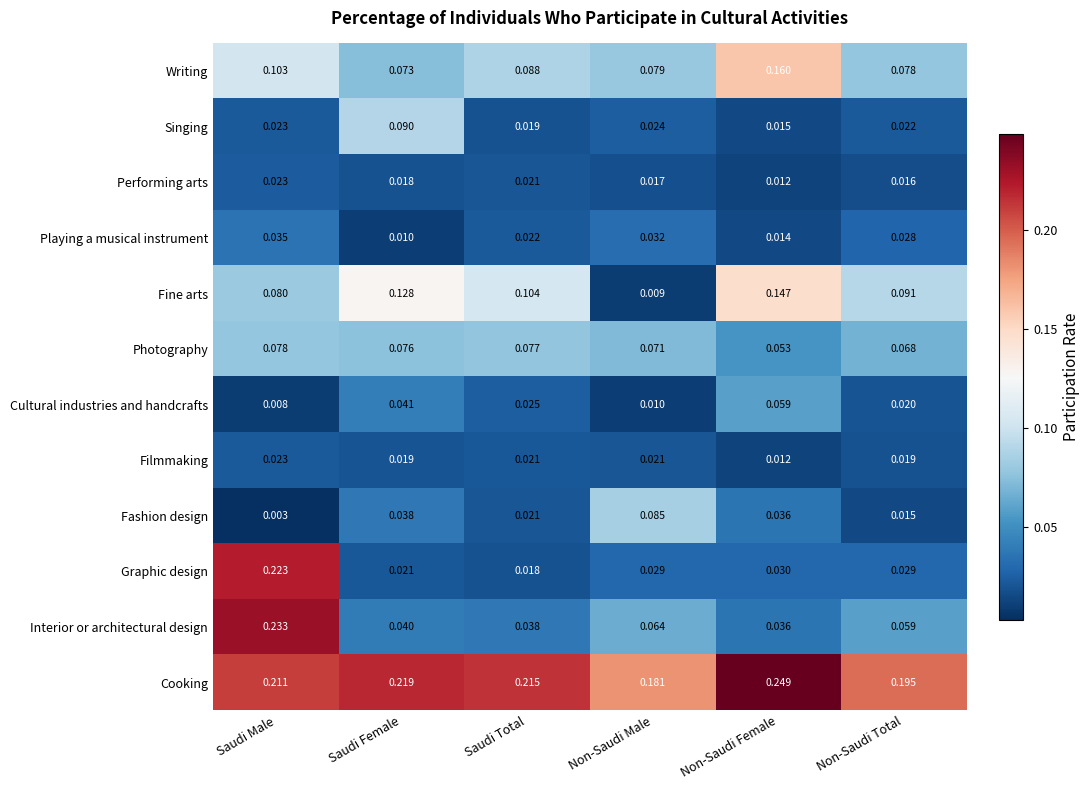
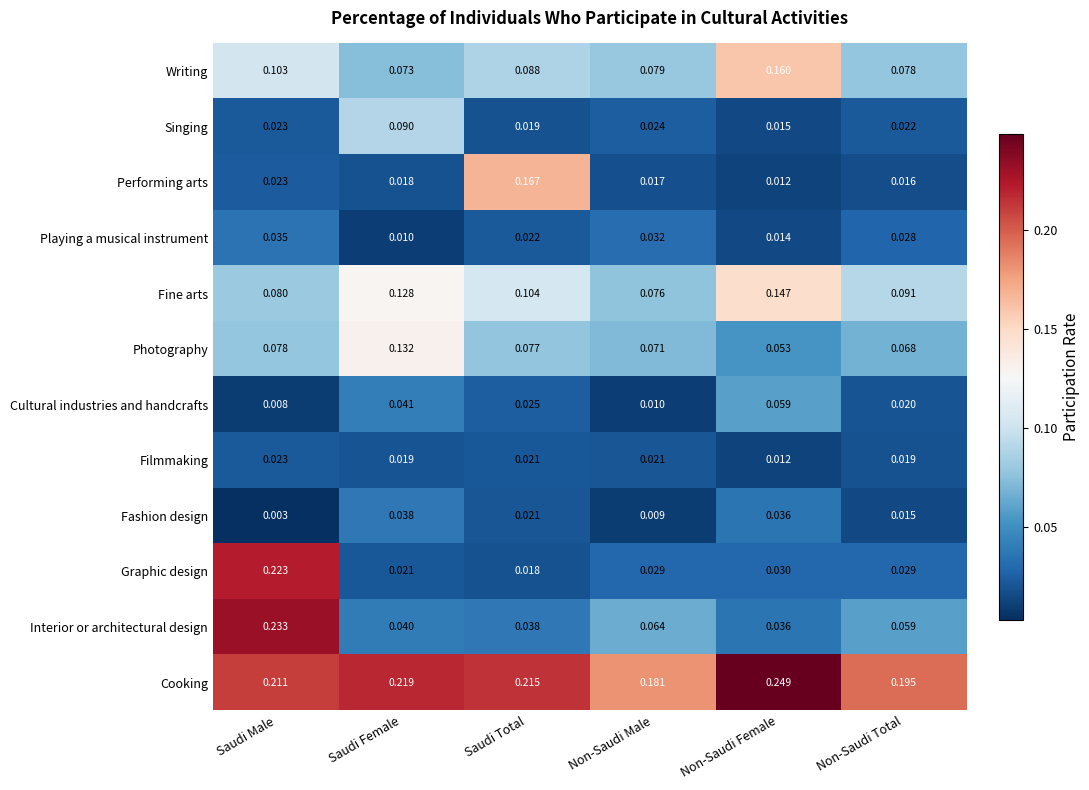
Performing arts, Saudi Total: 0.021 -> 0.167
Fine arts, Non-Saudi Male: 0.009 -> 0.076
Photography, Saudi Female: 0.076 -> 0.132
Fashion design, Non-Saudi Male: 0.085 -> 0.009
